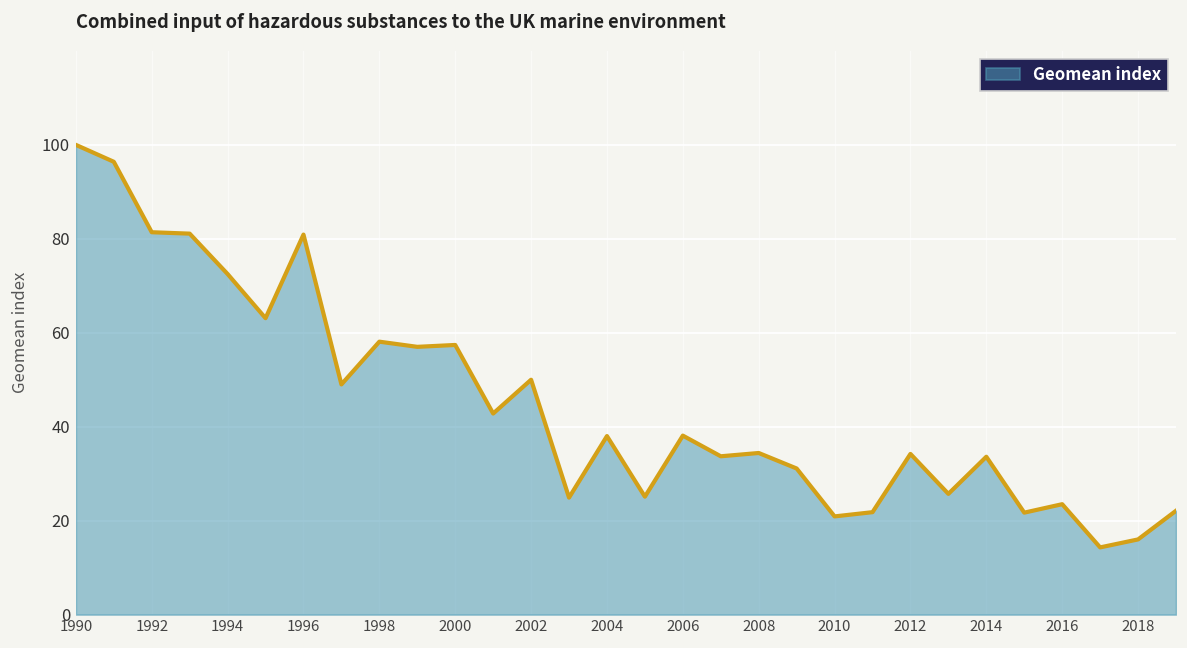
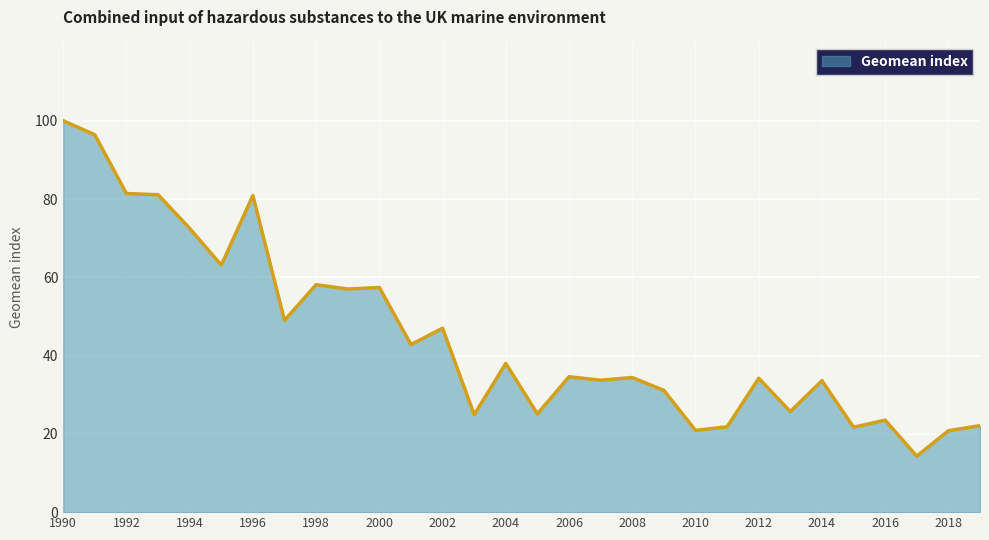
2002: 50 -> 47
2006: 38 -> 35
2018: 16 -> 21
